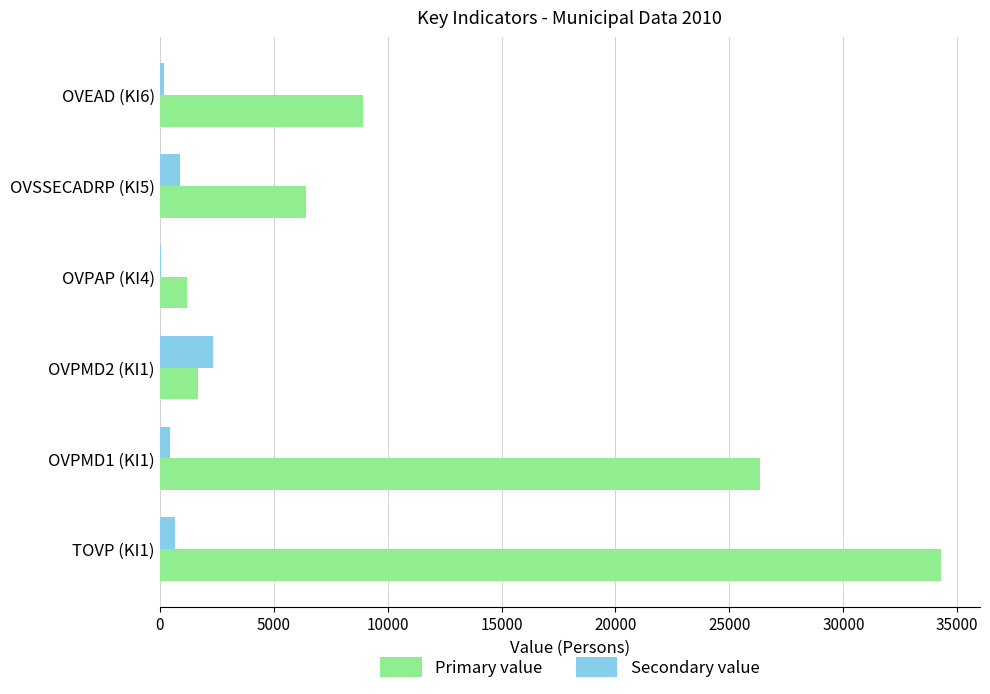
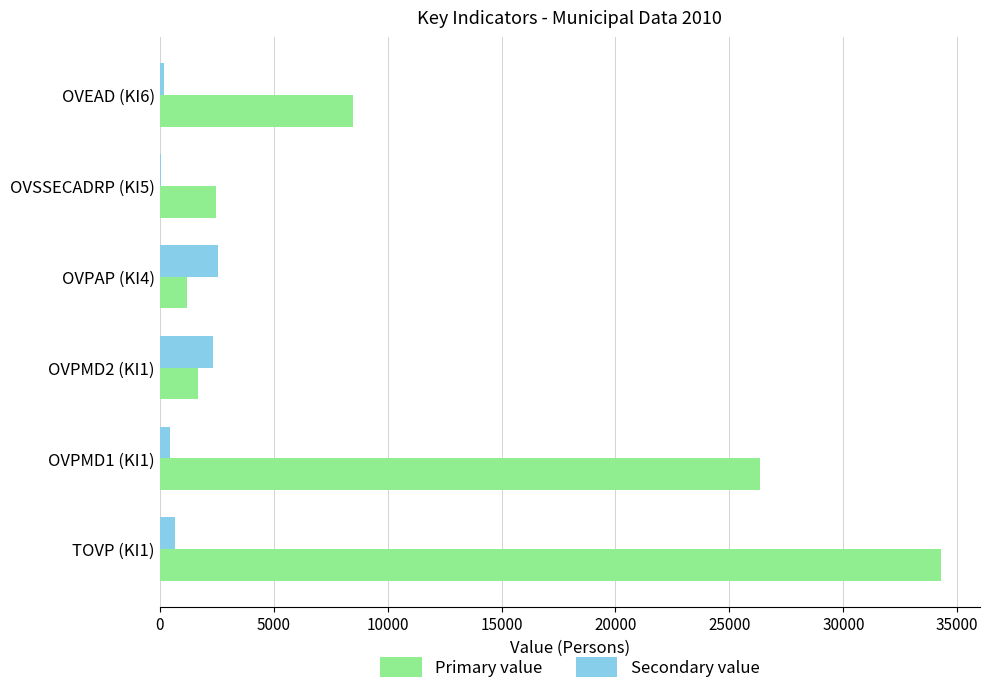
Primary value, OVEAD (KI6): 8900 -> 8500
Secondary value, OVSSECADRP (KI5): 900 -> 0
Primary value, OVSSECADRP (KI5): 6400 -> 2500
Secondary value, OVPAP (KI4): 100 -> 2600
